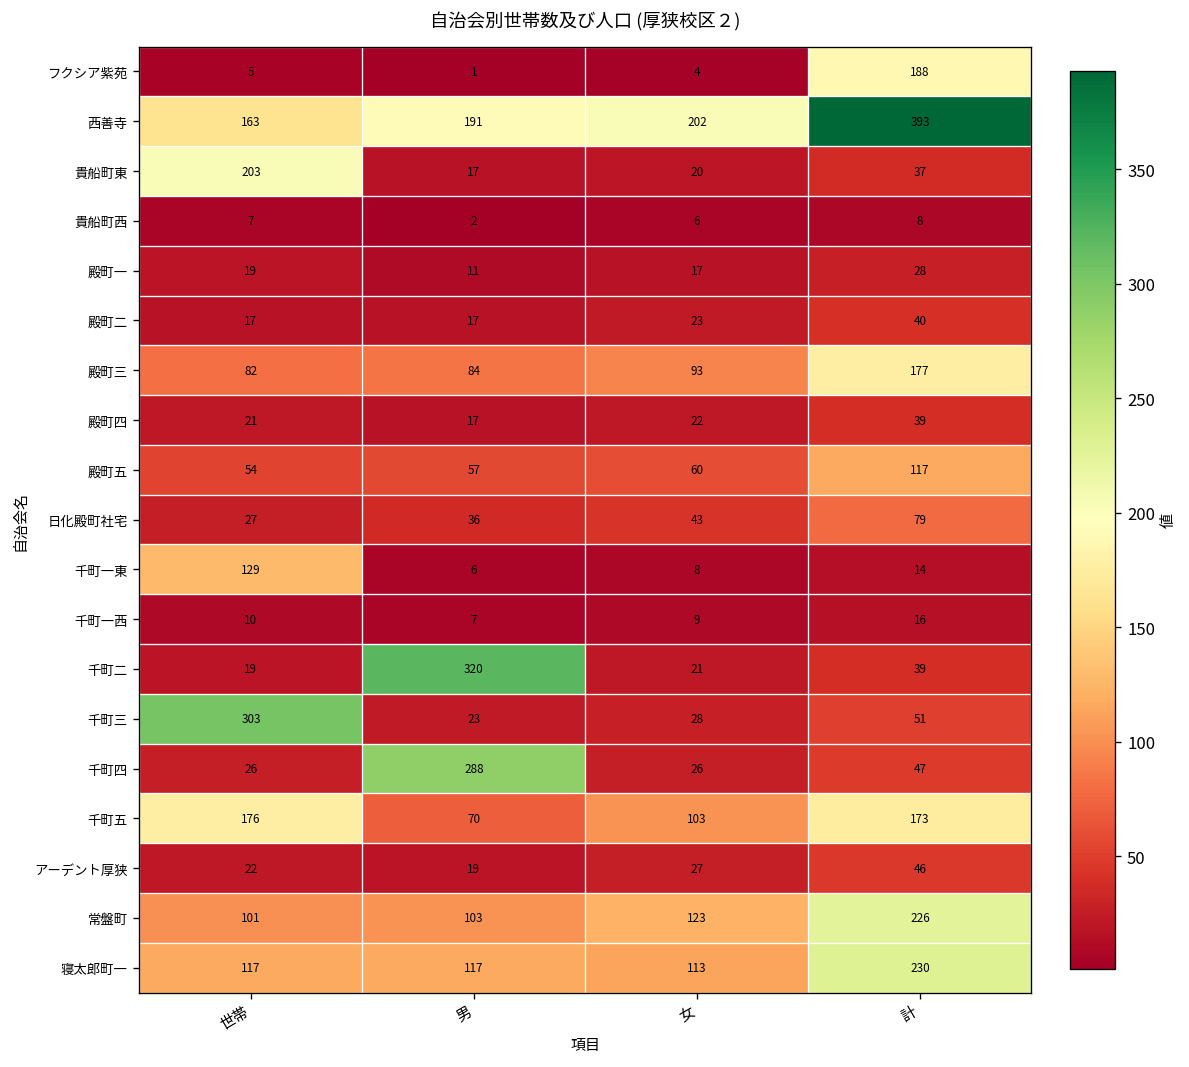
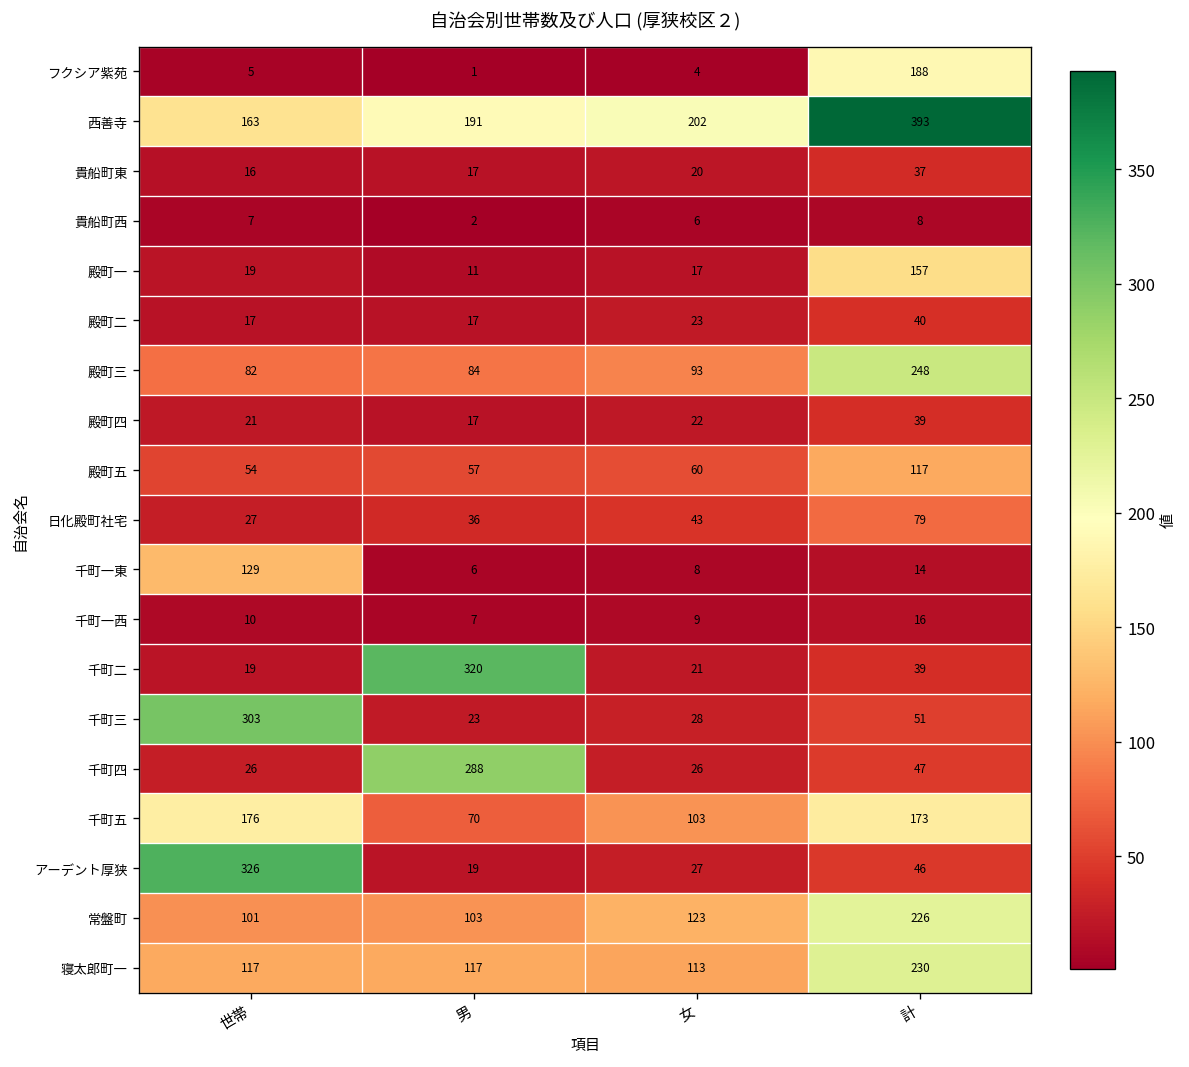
貴船町東, 世帯: 203 -> 16
殿町一, 計: 28 -> 157
殿町三, 計: 177 -> 248
アーデント厚狭, 世帯: 22 -> 326
